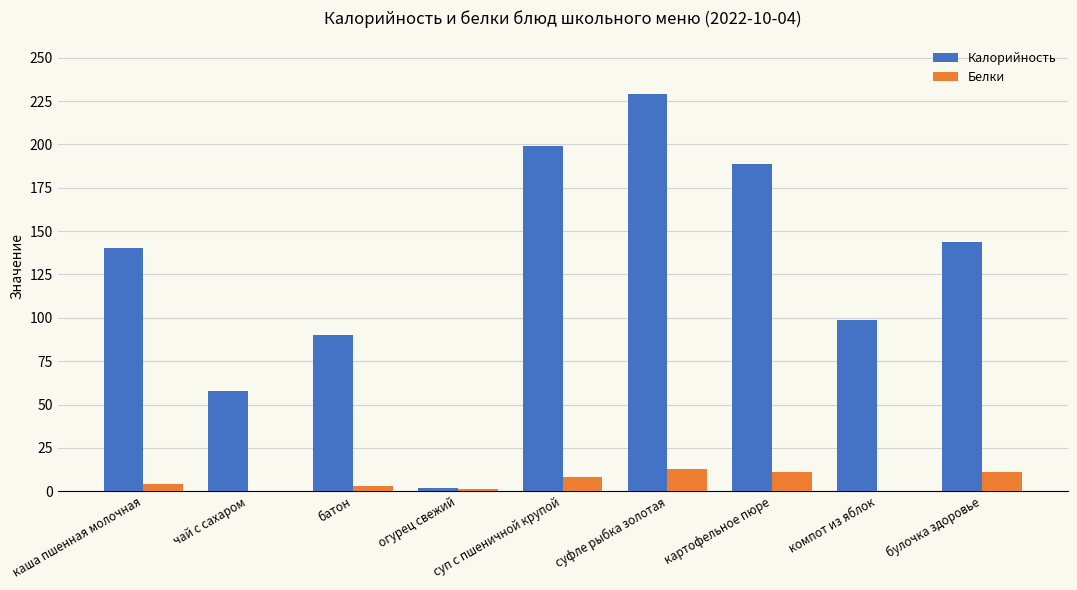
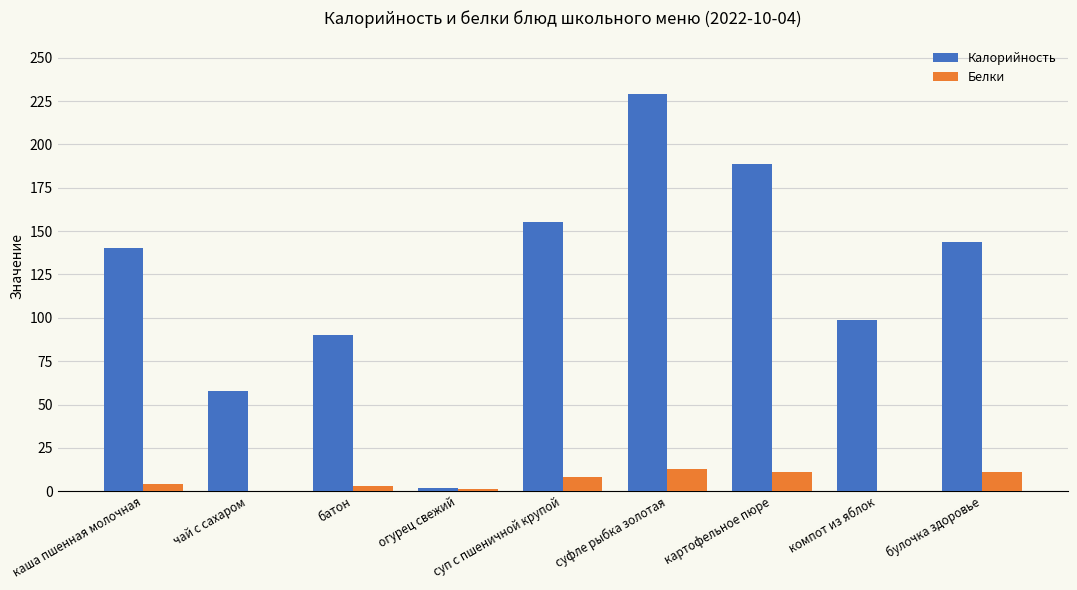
Калорийность, суп с пшеничной крупой: 199 -> 155
